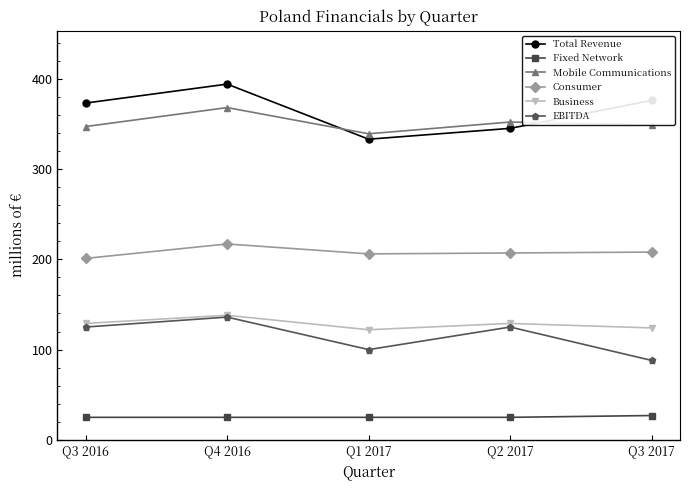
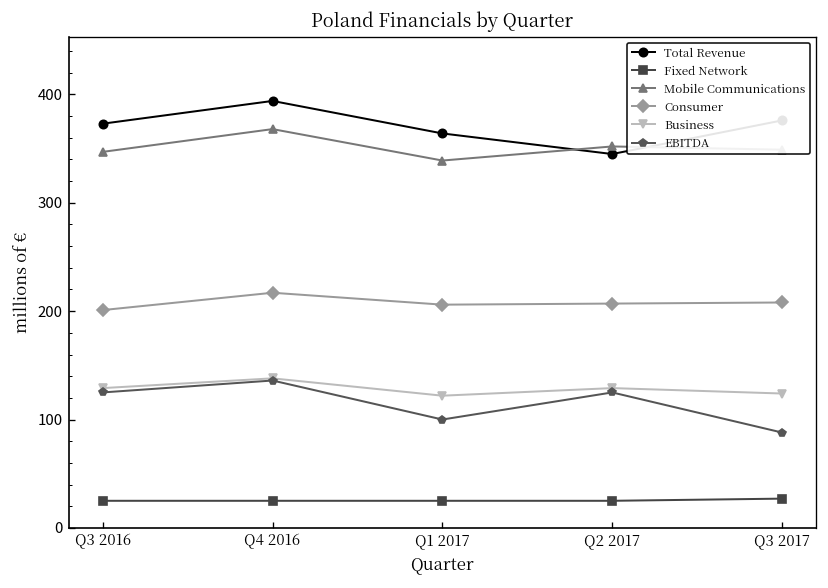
Total Revenue, Q1 2017: 330 -> 360
